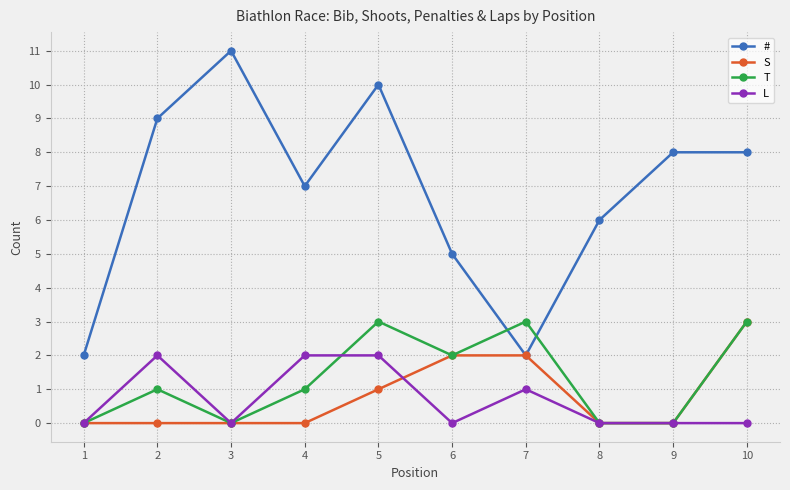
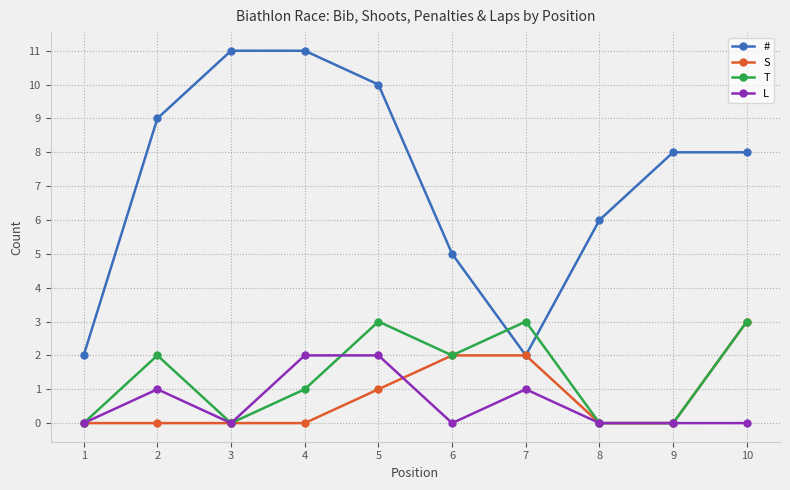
T, 2: 1 -> 2
L, 2: 2 -> 1
#, 4: 7 -> 11
